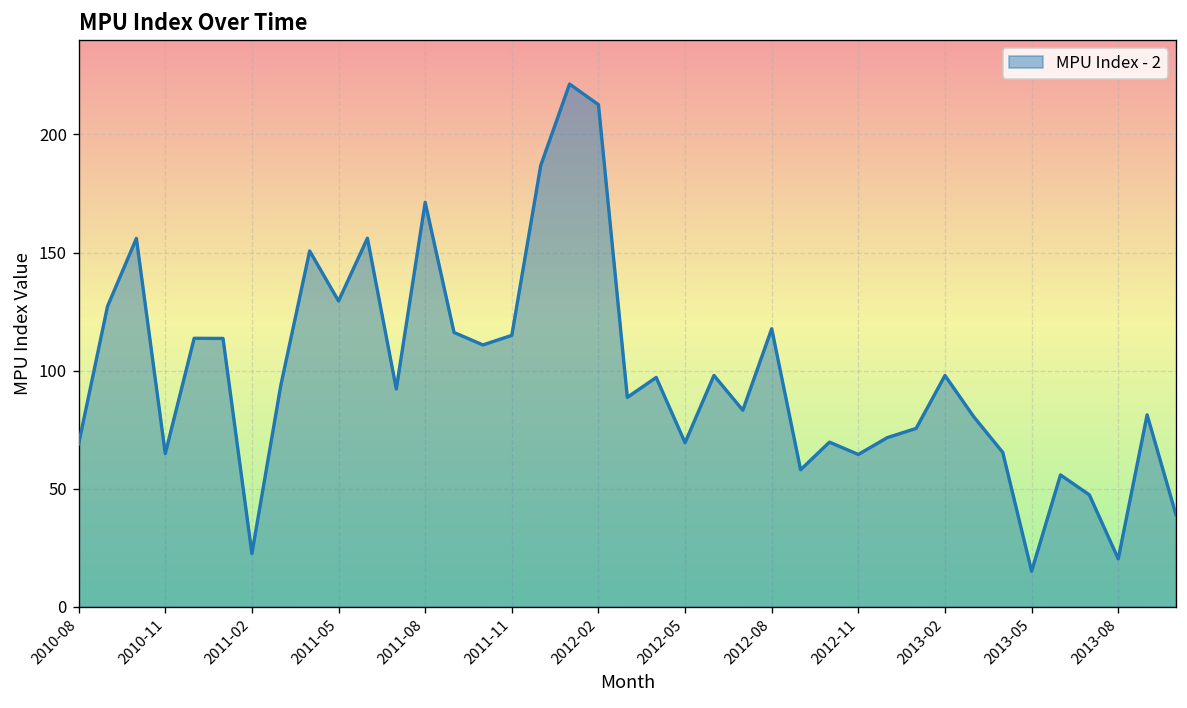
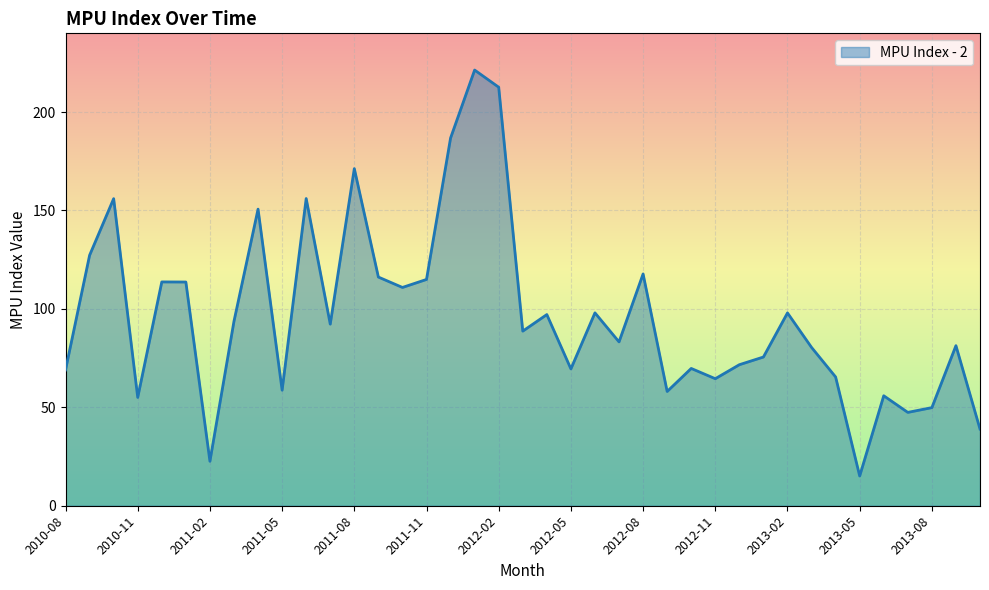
2010-11: 65 -> 55
2011-05: 130 -> 59
2013-08: 20 -> 50
